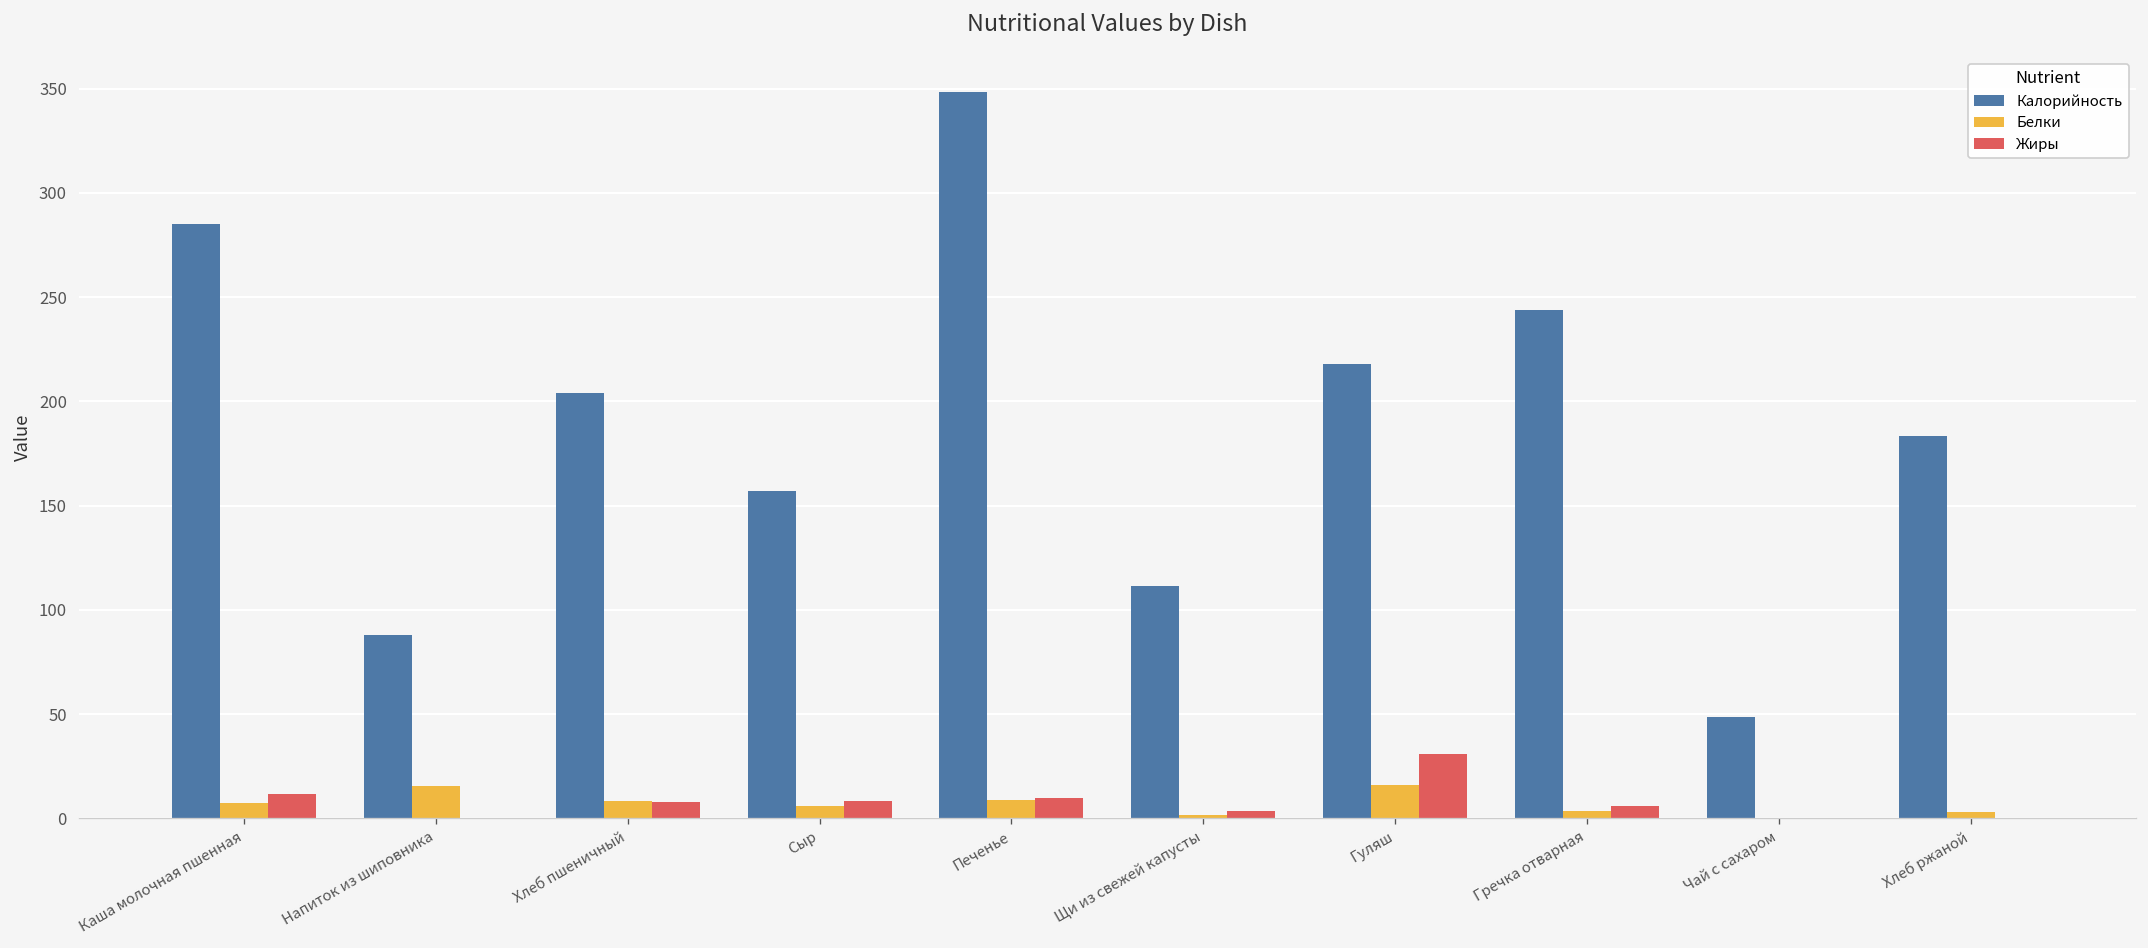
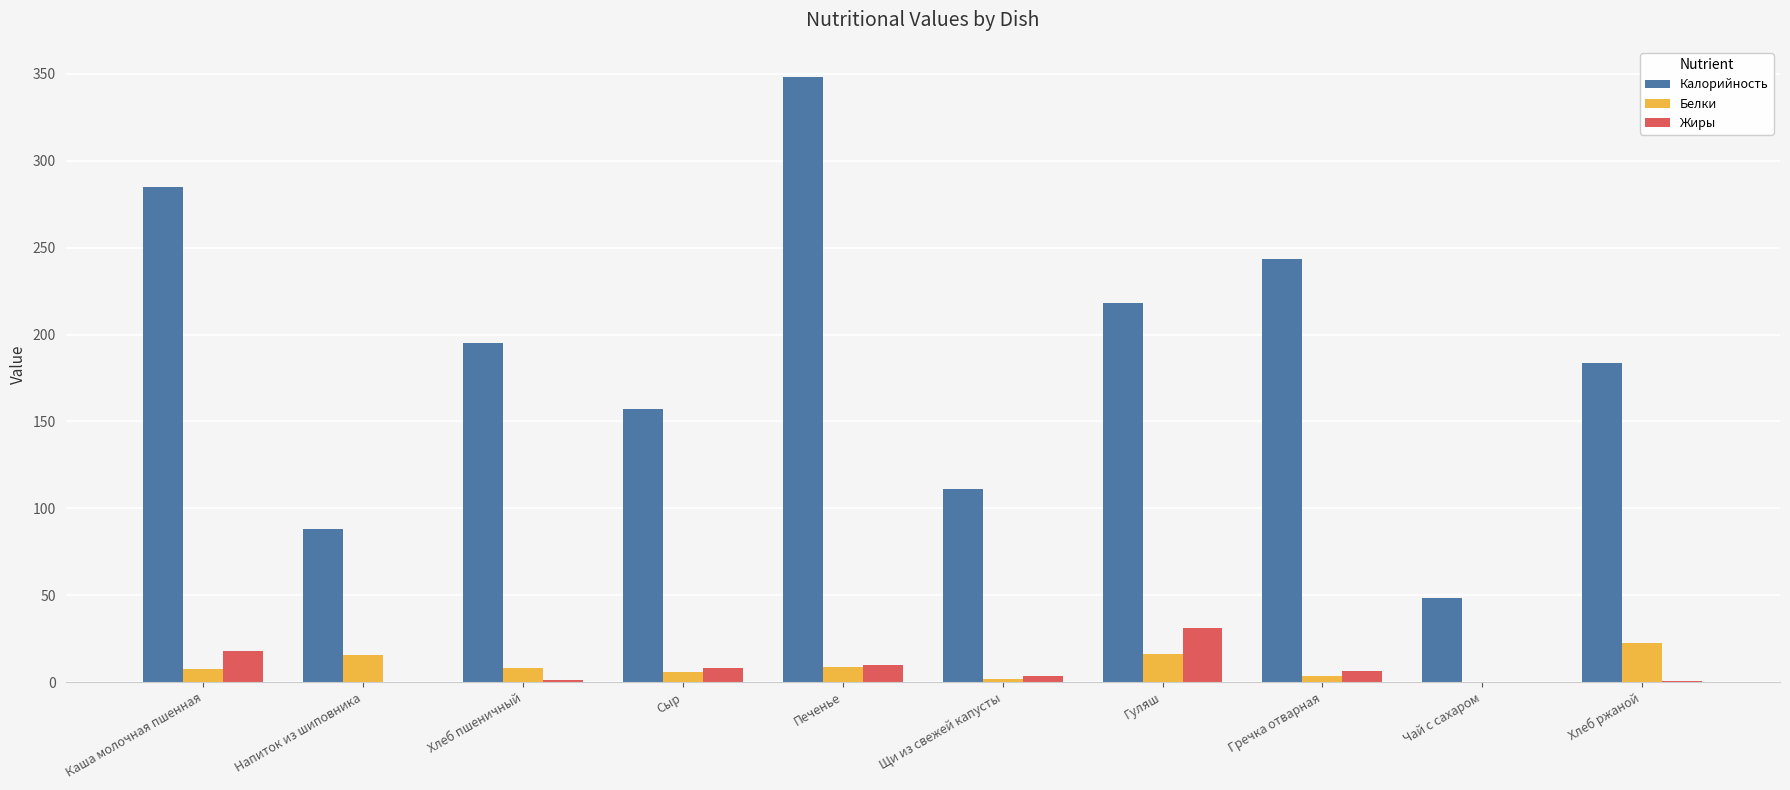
Жиры, Каша молочная пшенная: 12 -> 18
Калорийность, Хлеб пшеничный: 204 -> 195
Жиры, Хлеб пшеничный: 8 -> 1
Белки, Хлеб ржаной: 3 -> 22
